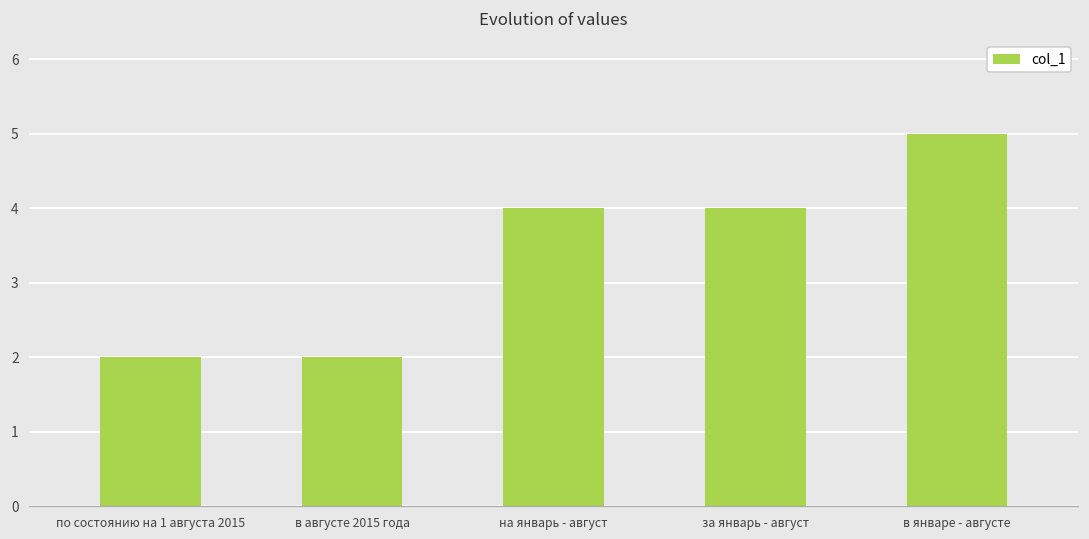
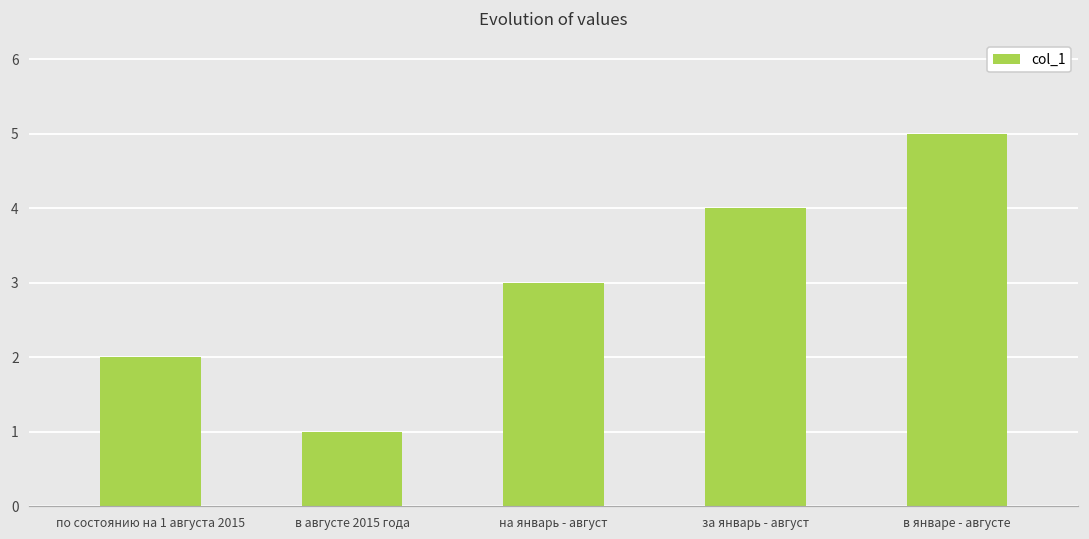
в августe 2015 года: 2 -> 1
на январь - август: 4 -> 3
